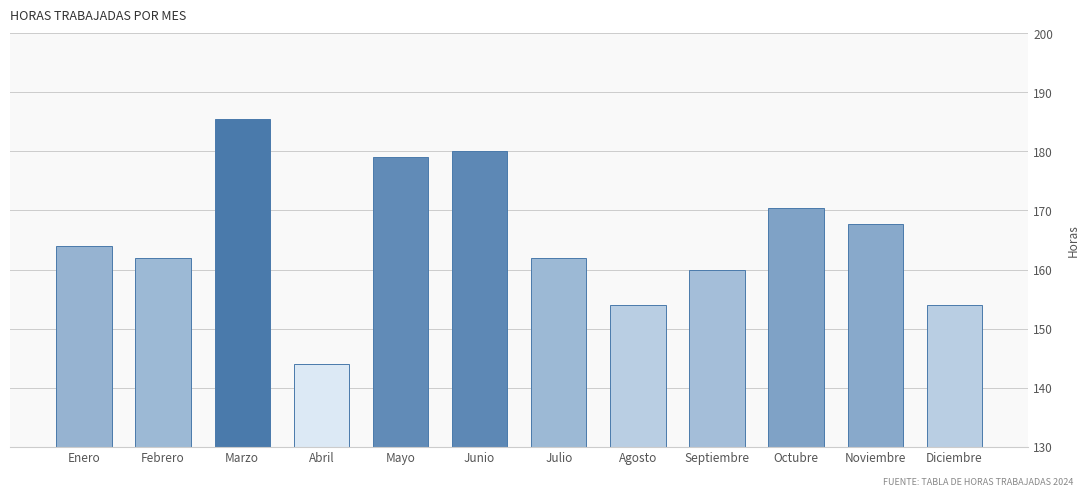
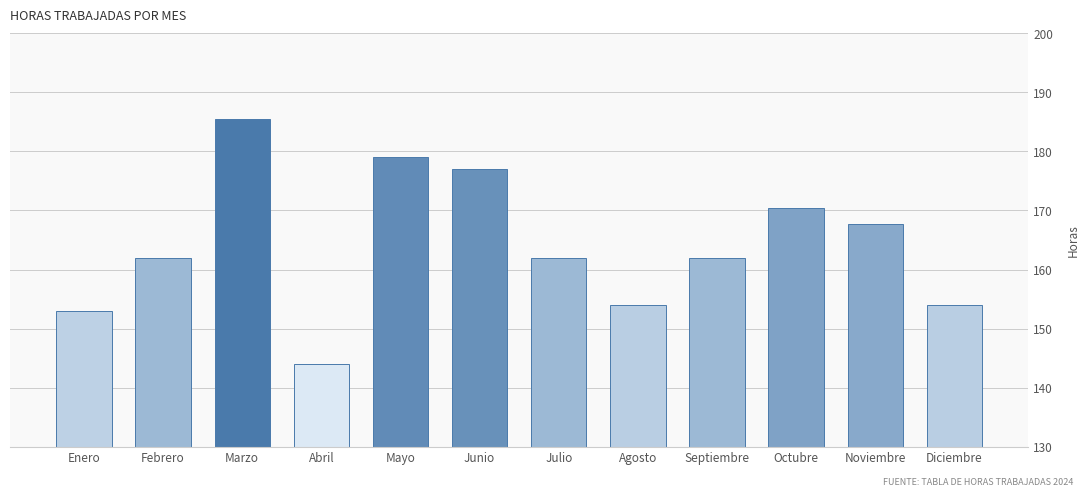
Enero: 164 -> 153
Junio: 180 -> 177
Septiembre: 160 -> 162
